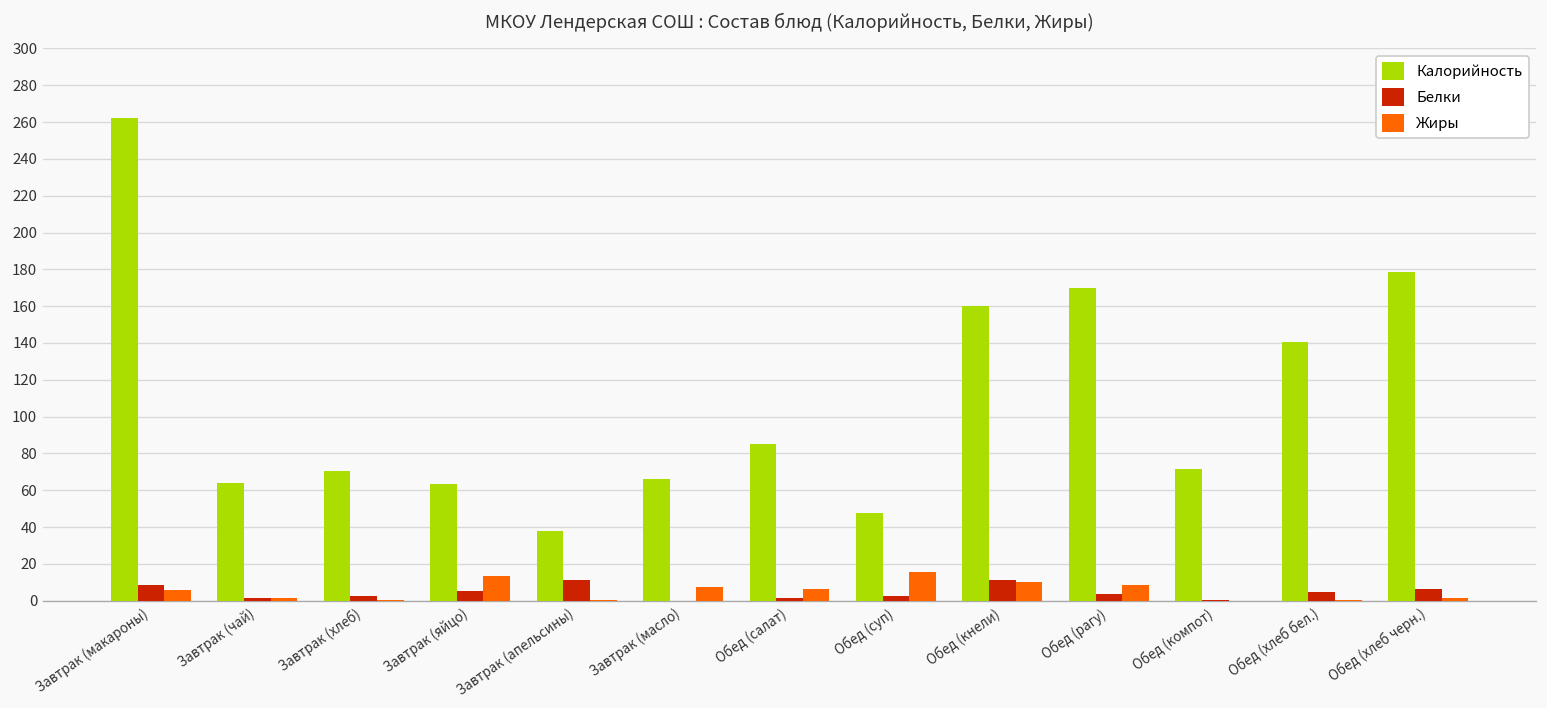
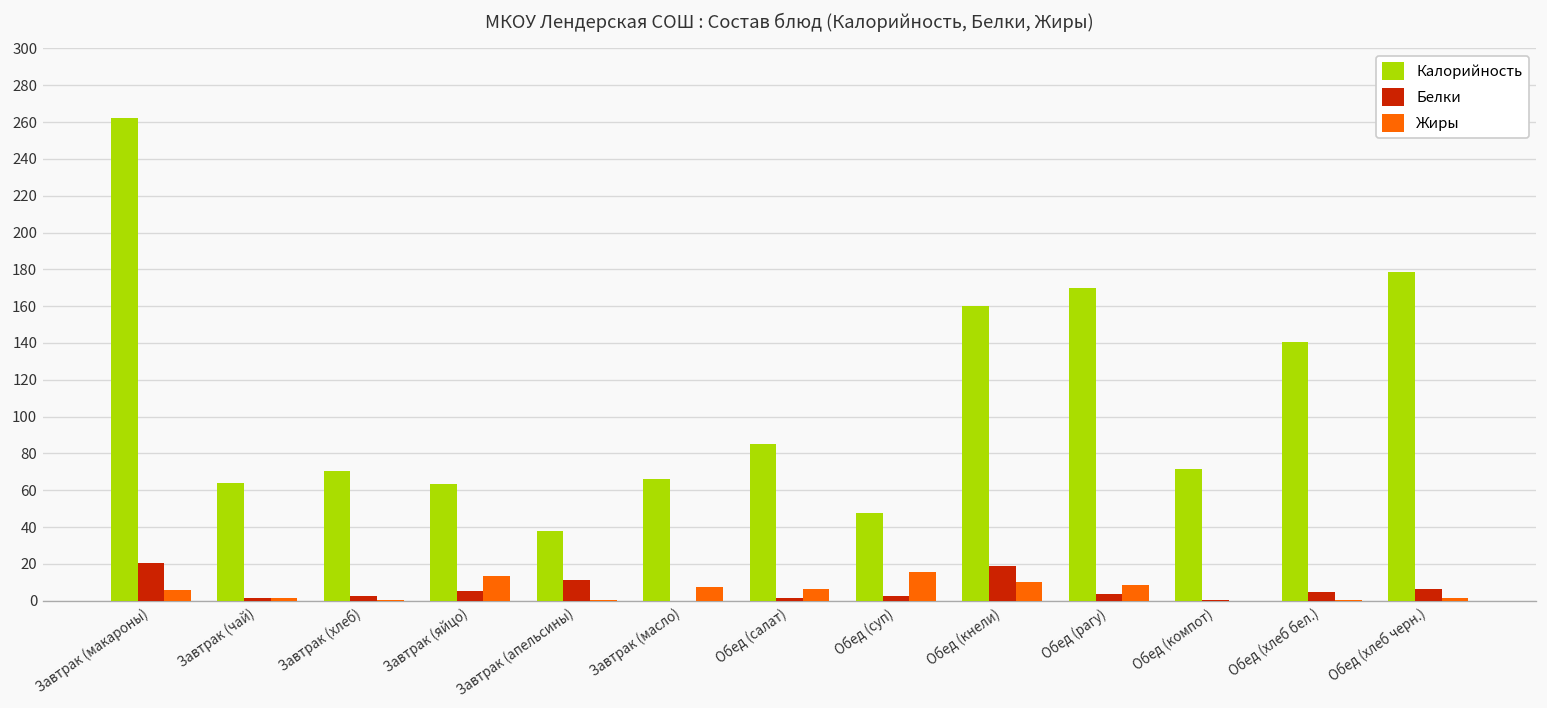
Белки, Завтрак (макароны): 9 -> 20
Белки, Обед (кнели): 12 -> 19
